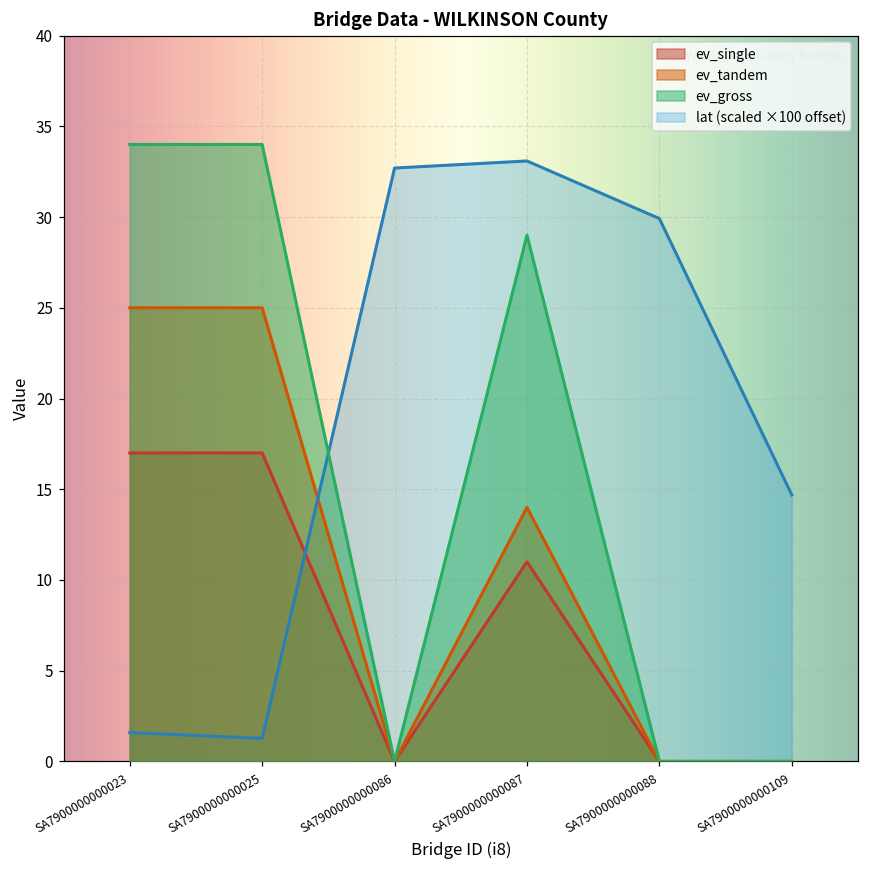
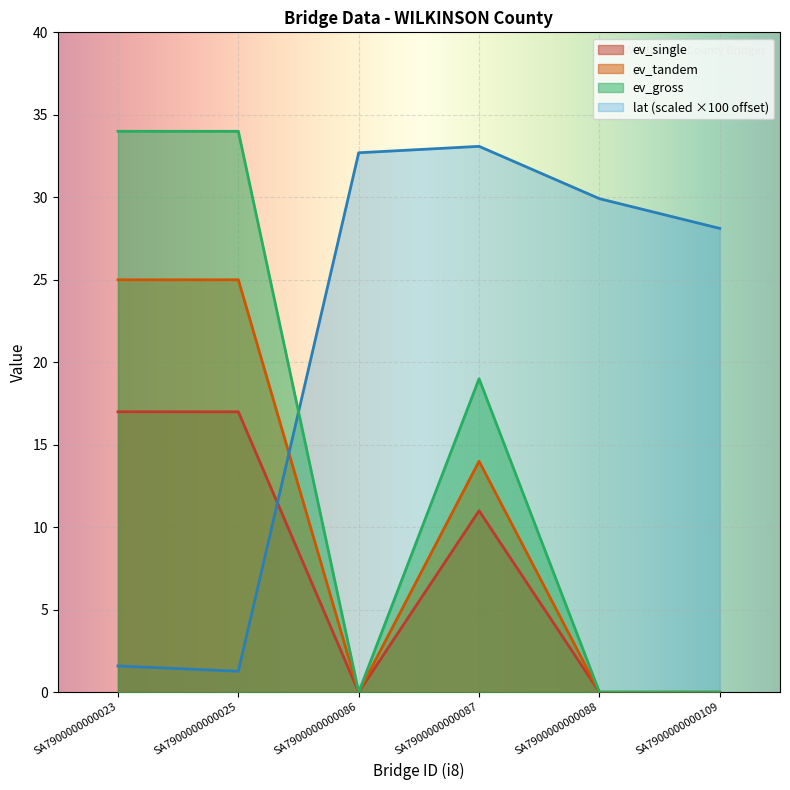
ev_gross, SA7900000000087: 29 -> 19
lat (scaled ×100 offset), SA7900000000109: 14.7 -> 28.1
